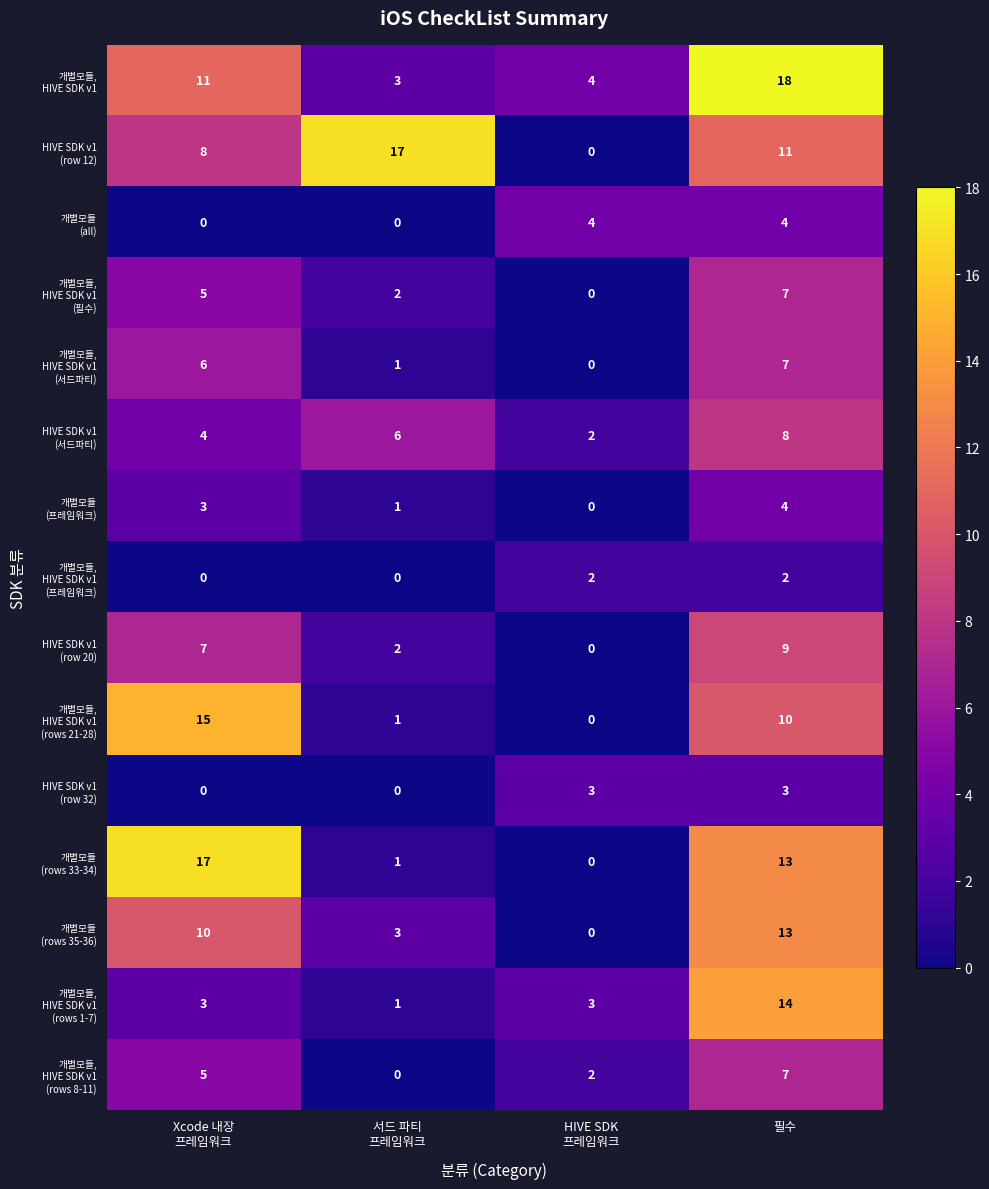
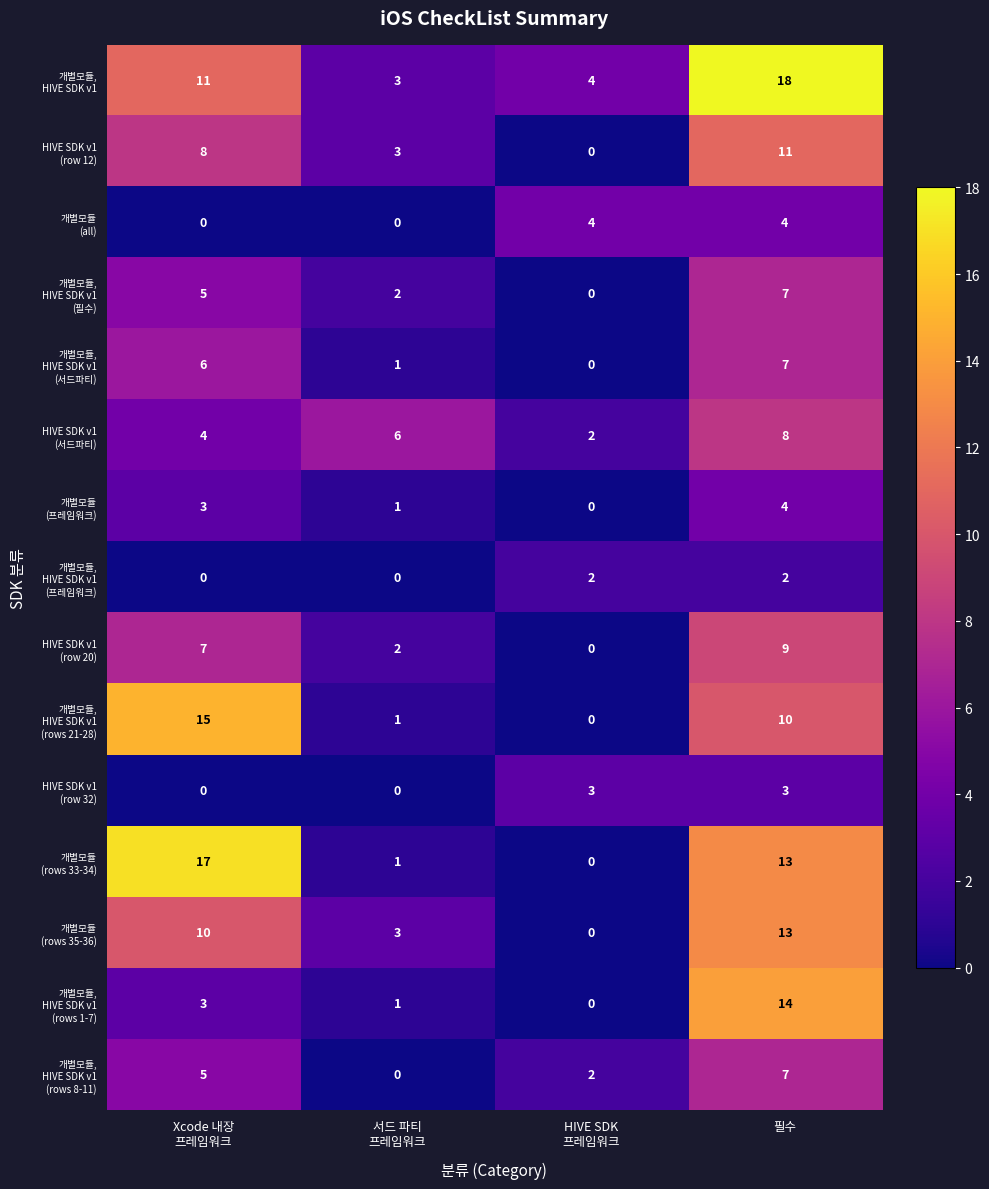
HIVE SDK v1 (row 12), 서드 파티 프레임워크: 17 -> 3
개별모듈, HIVE SDK v1 (rows 1-7), HIVE SDK 프레임워크: 3 -> 0
